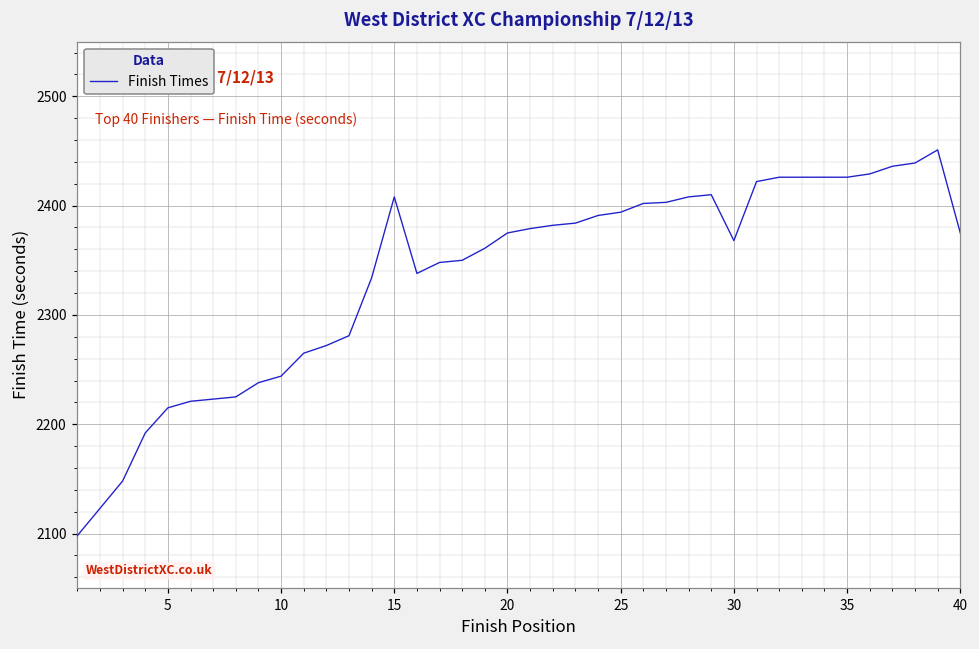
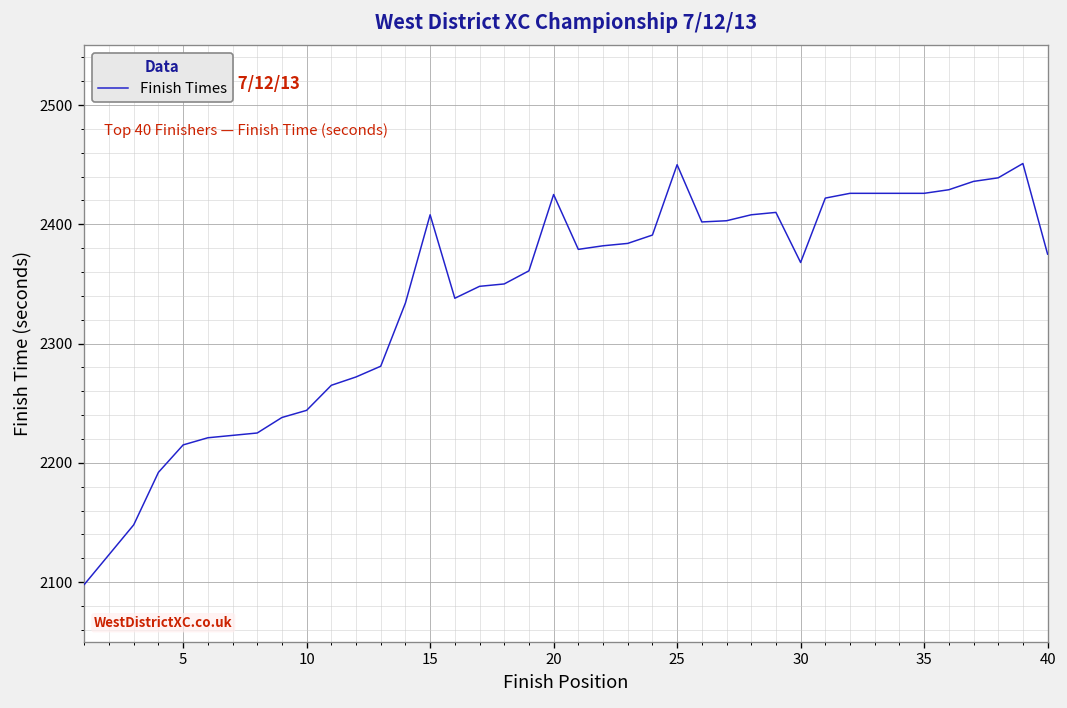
20: 2380 -> 2430
25: 2390 -> 2450
